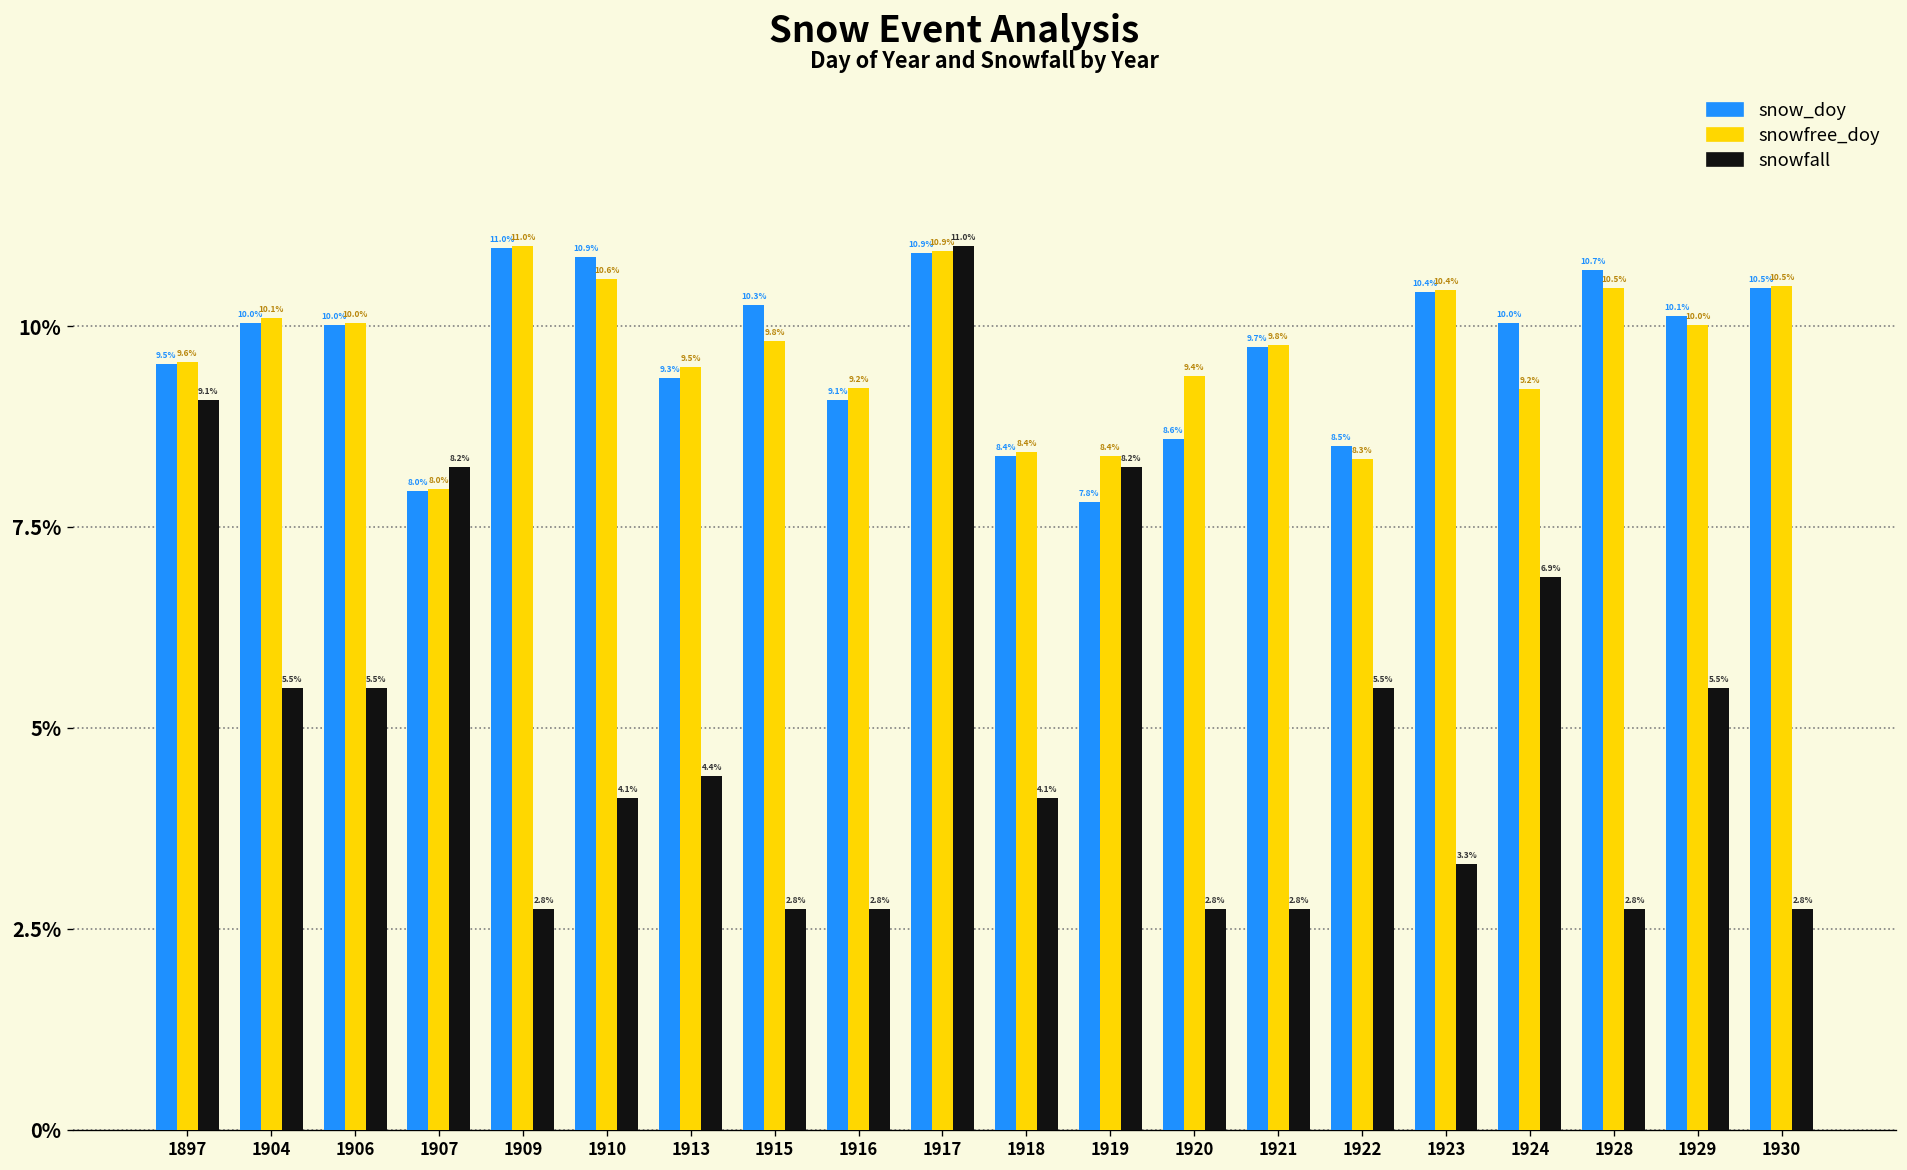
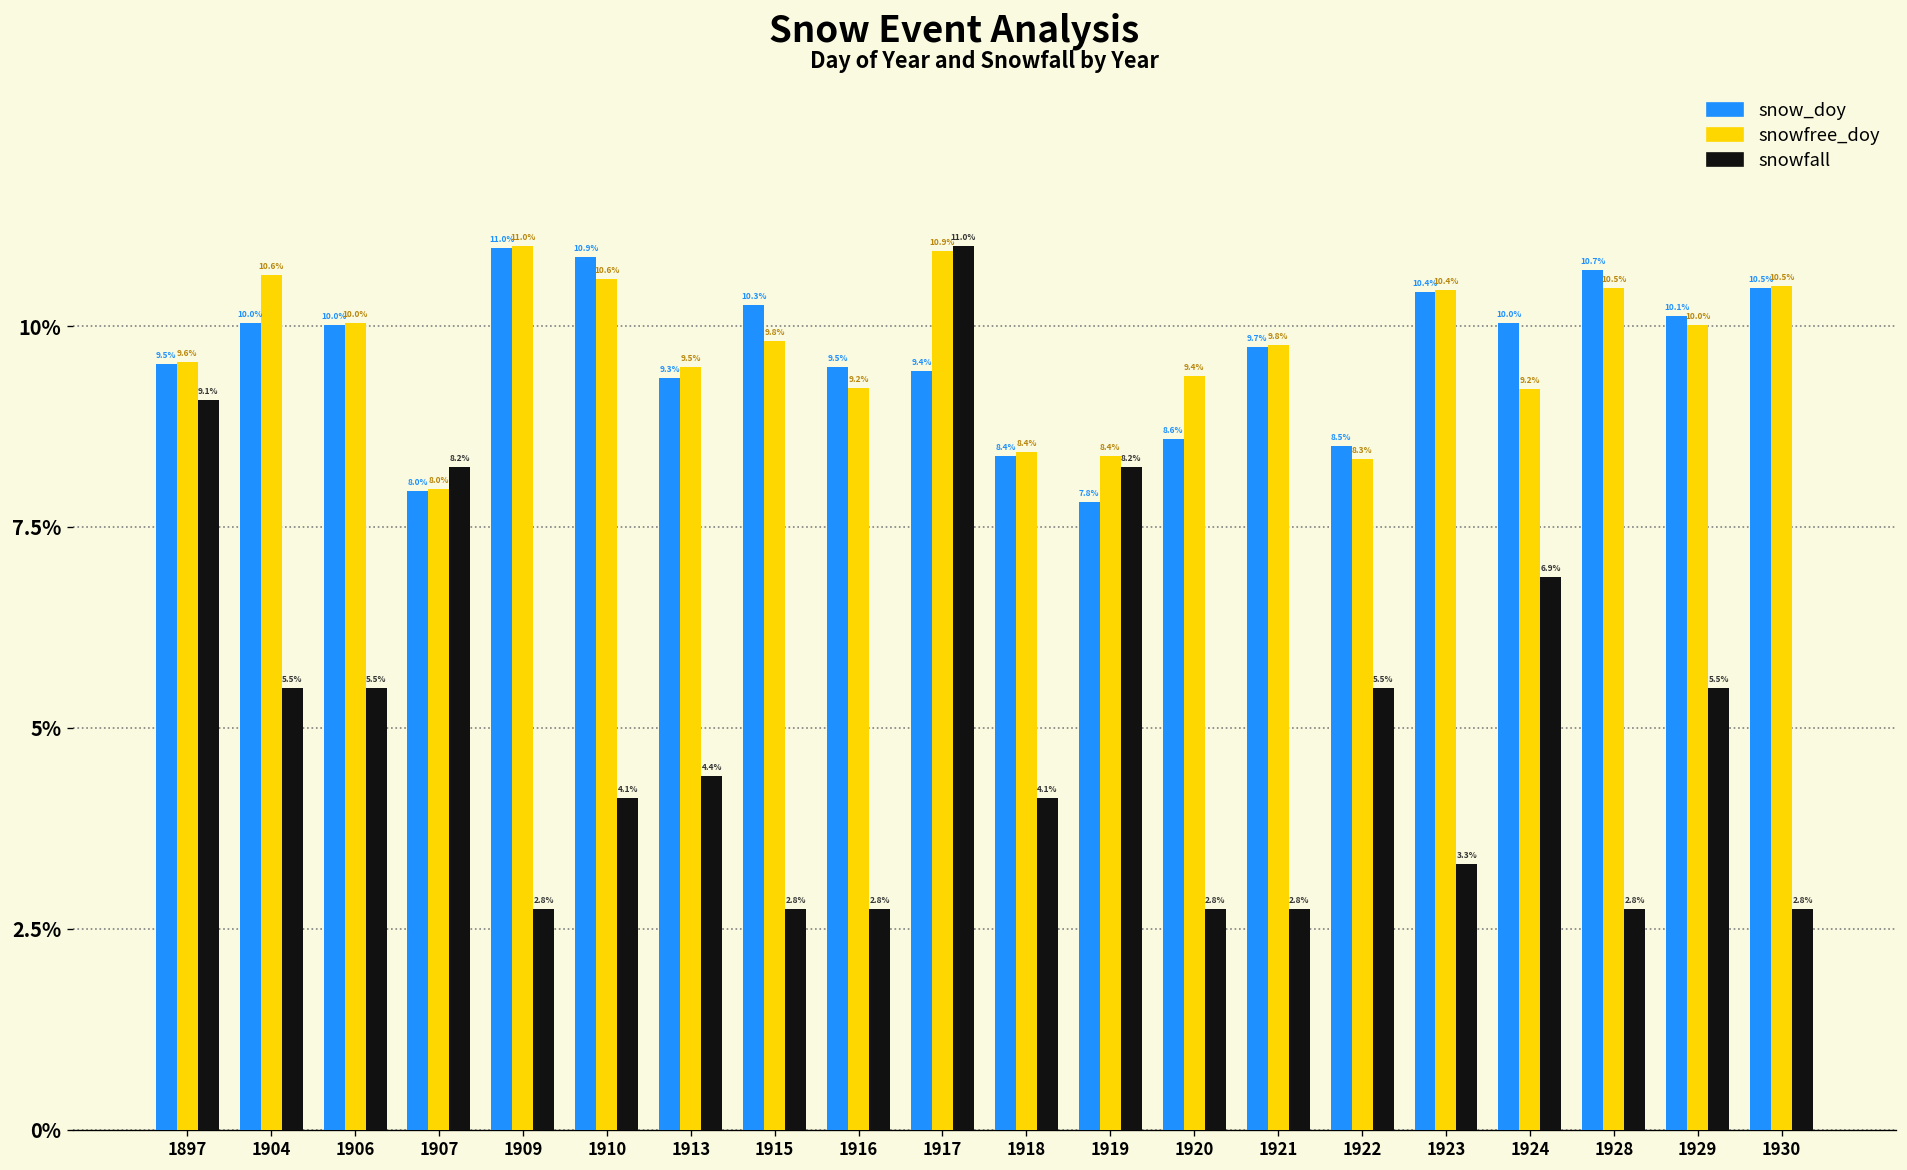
snowfree_doy, 1904: 10.1% -> 10.6%
snow_doy, 1916: 9.1% -> 9.5%
snow_doy, 1917: 10.9% -> 9.4%
